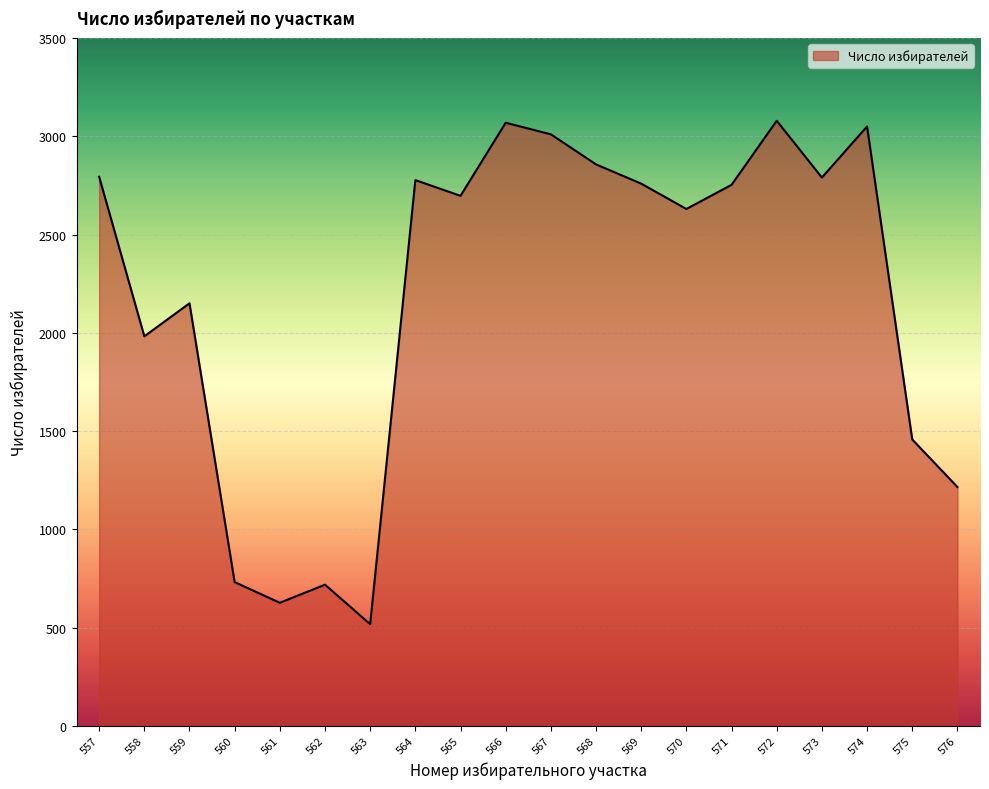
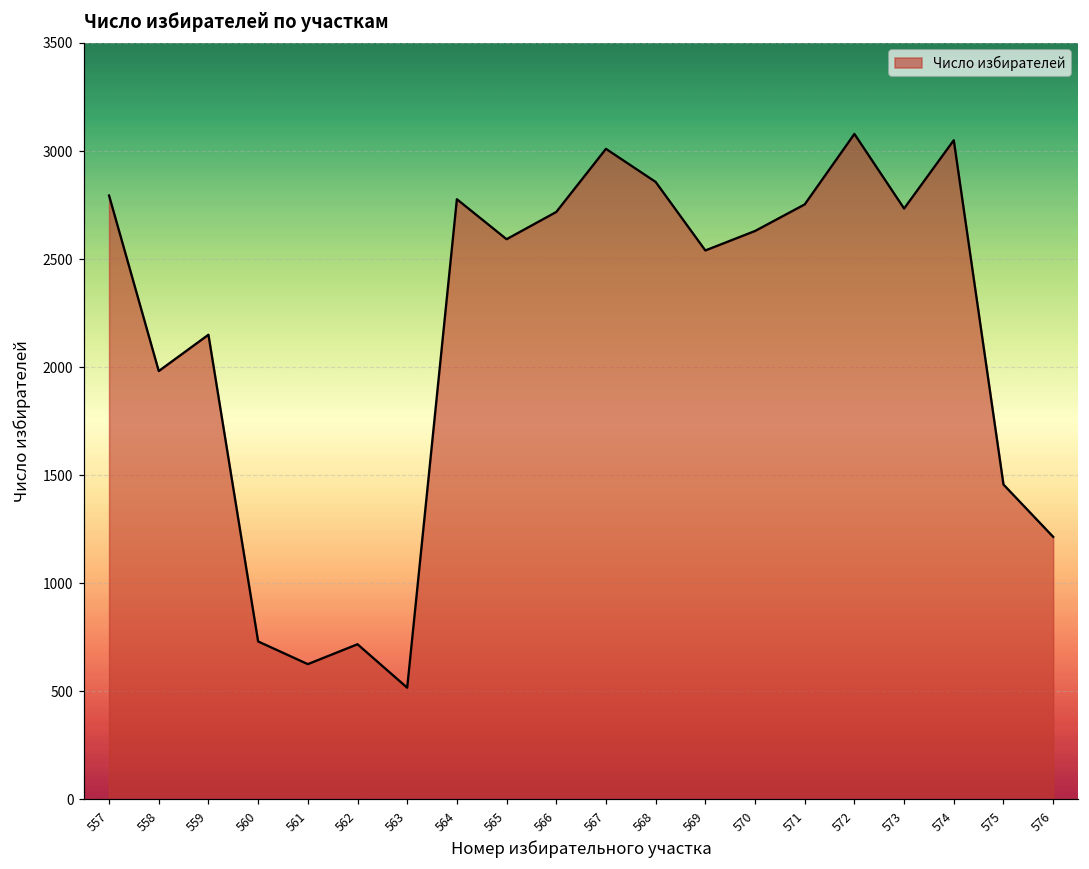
565: 2700 -> 2590
566: 3070 -> 2720
569: 2760 -> 2540
573: 2790 -> 2730
